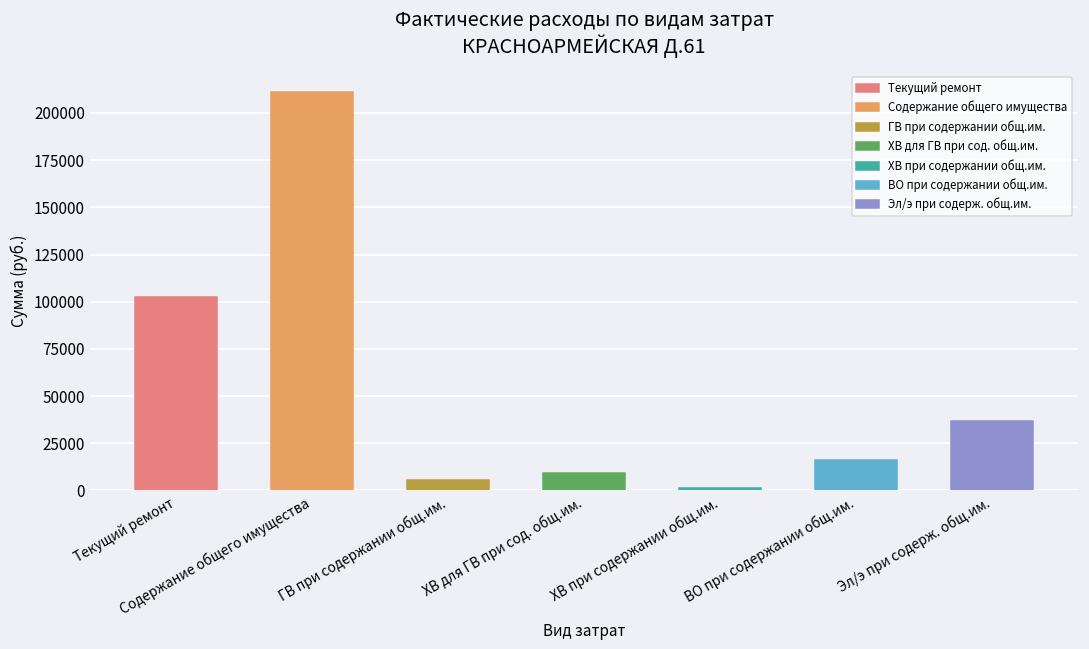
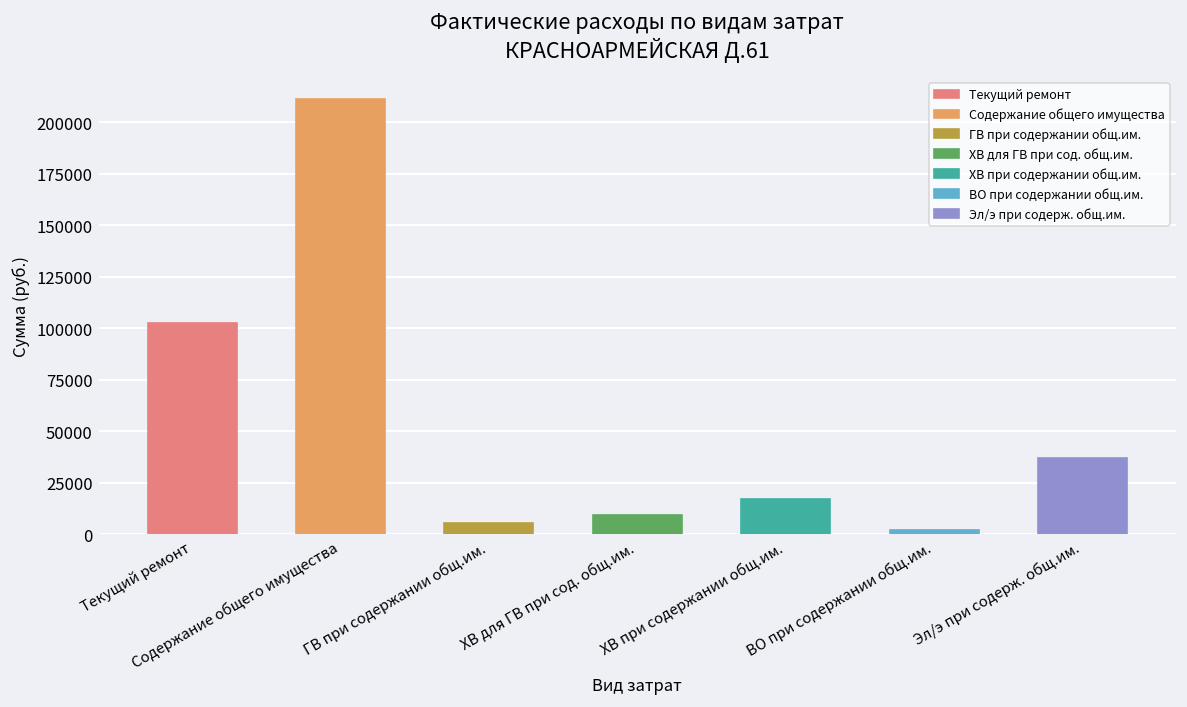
ХВ при содержании общ.им.: 1000 -> 17000
ВО при содержании общ.им.: 16000 -> 2000
